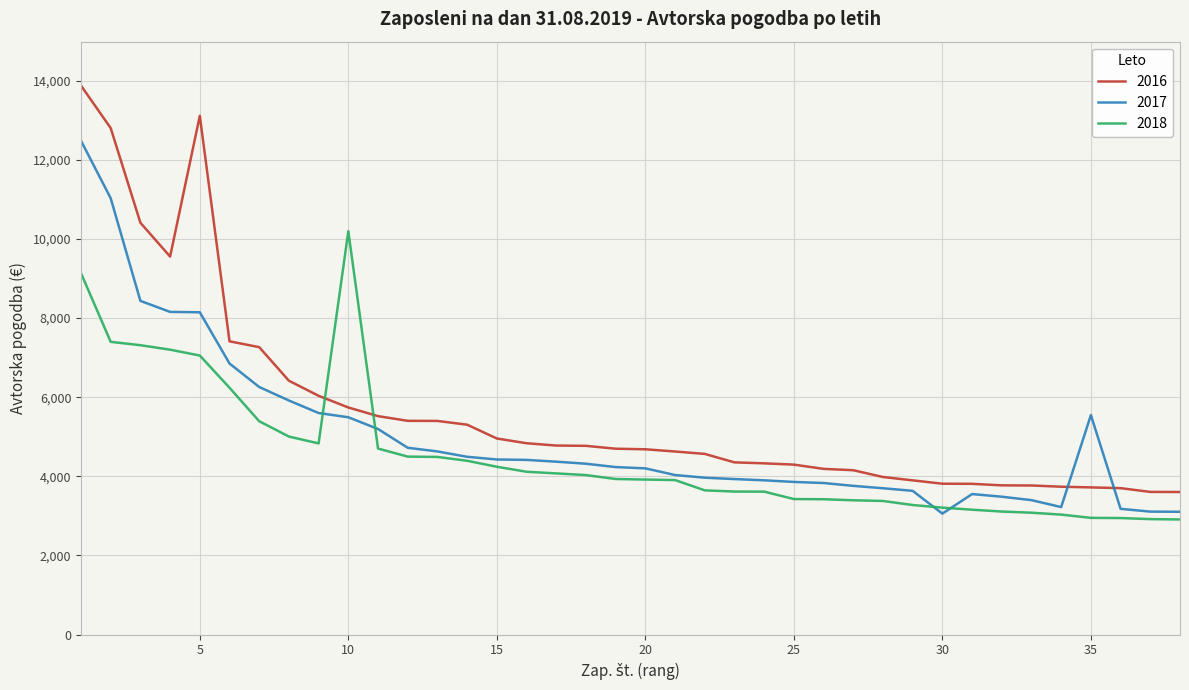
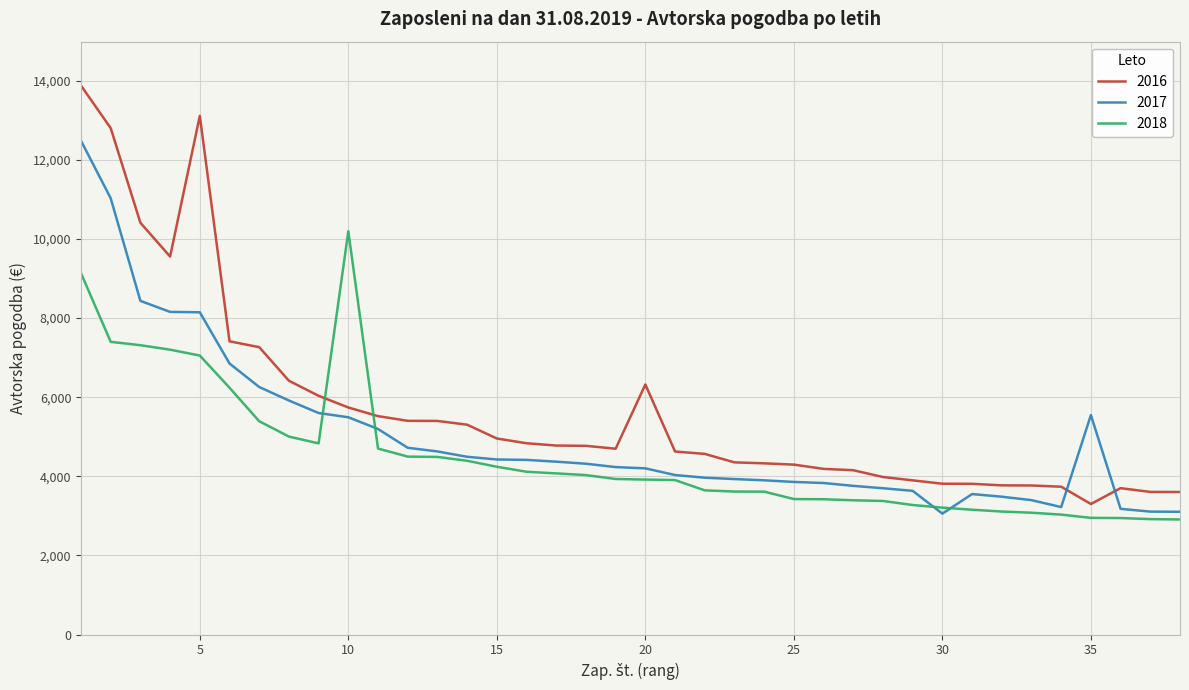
2016, 20: 4,700 -> 6,300
2016, 35: 3,700 -> 3,300
